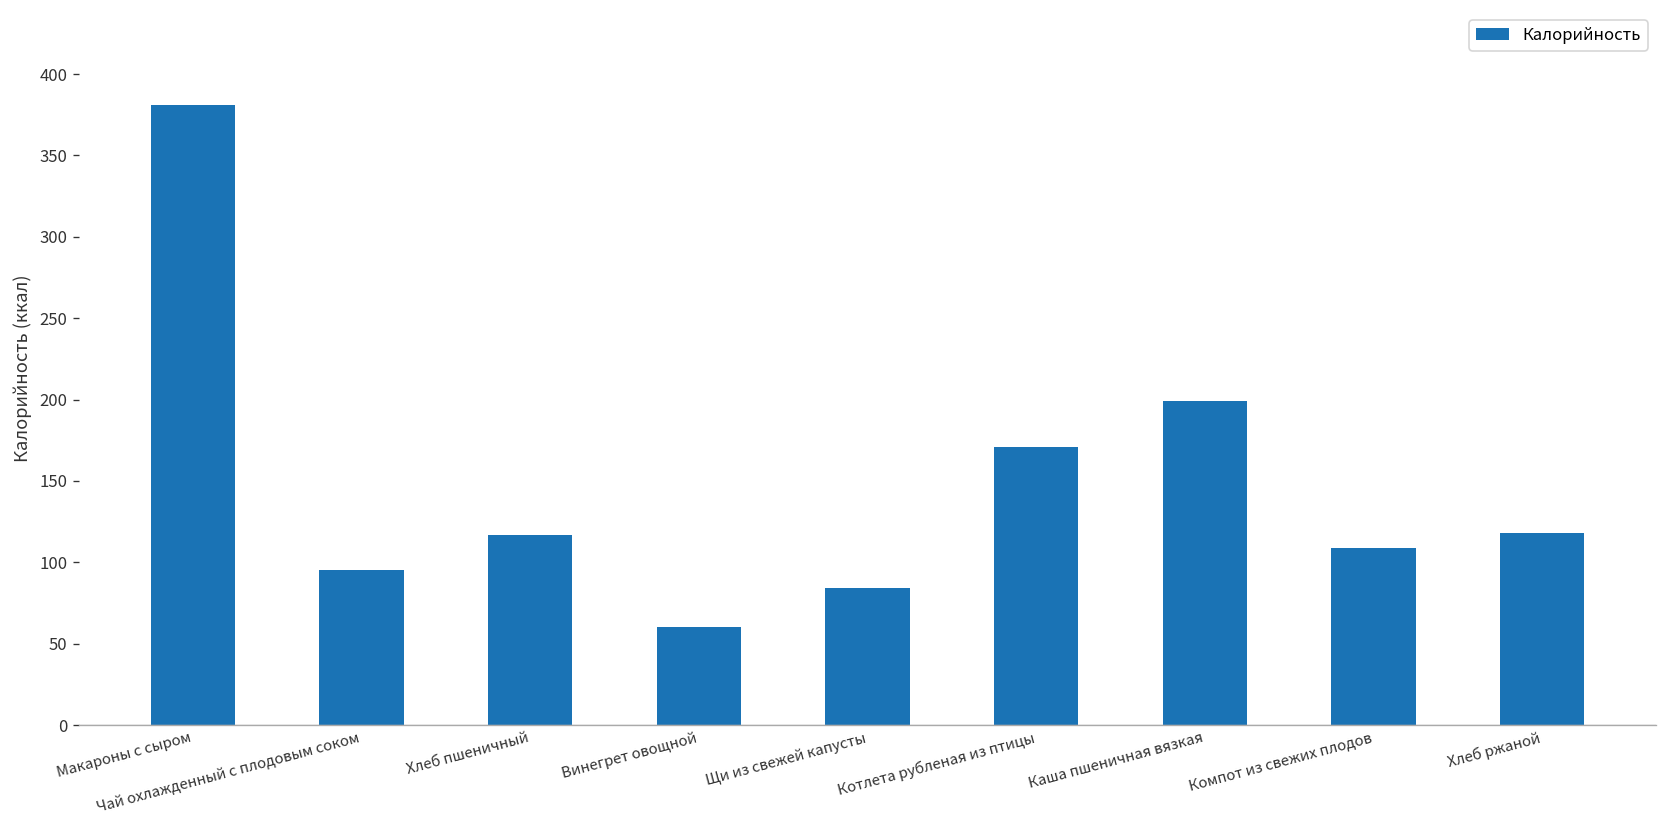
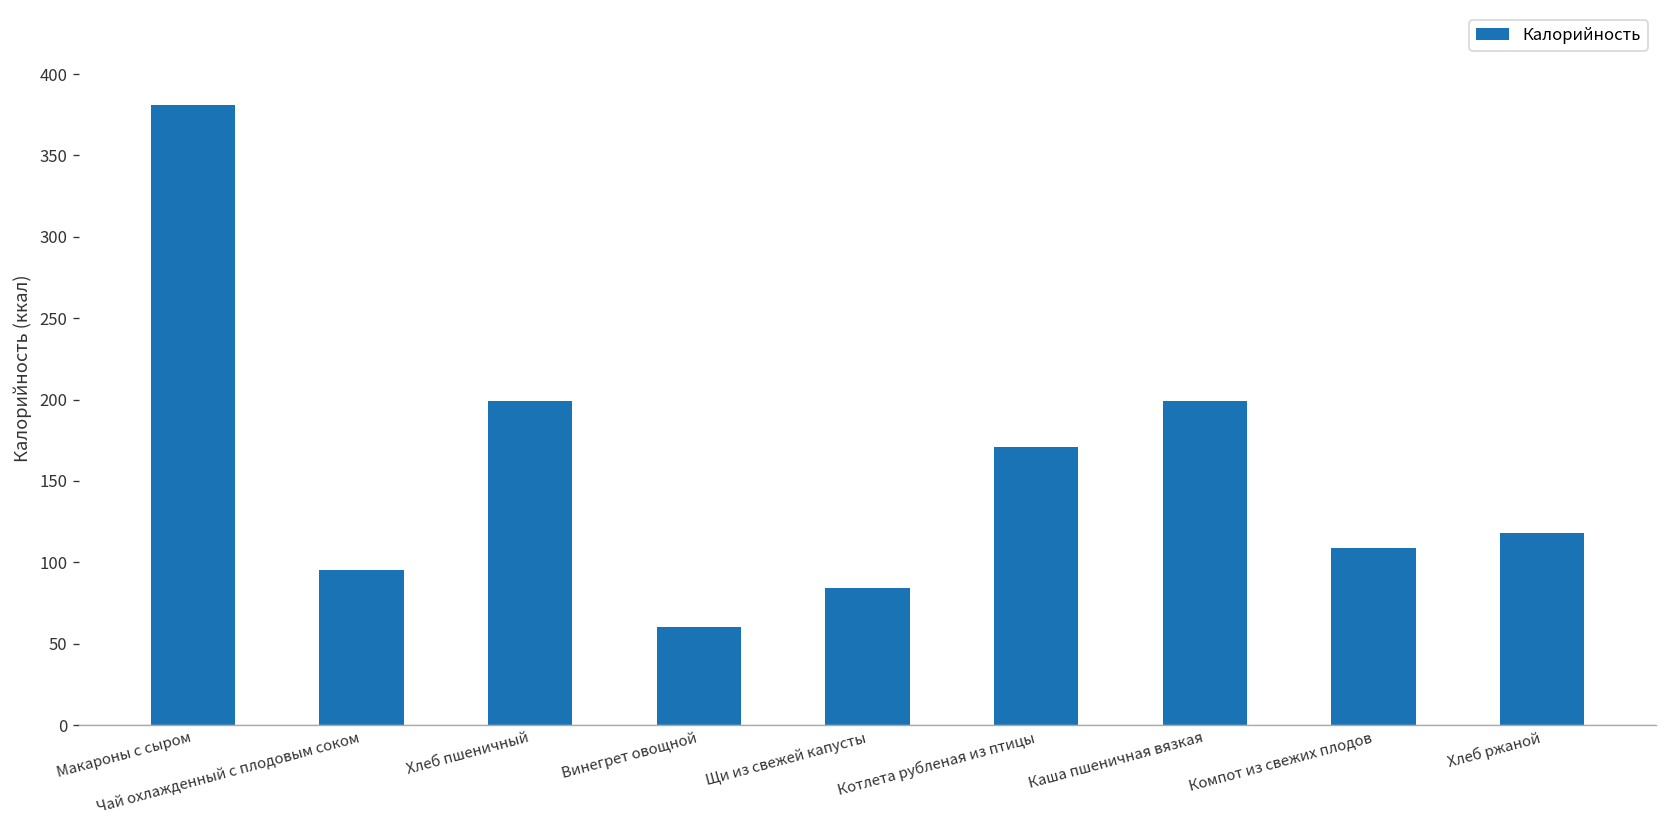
Хлеб пшеничный: 117 -> 199
